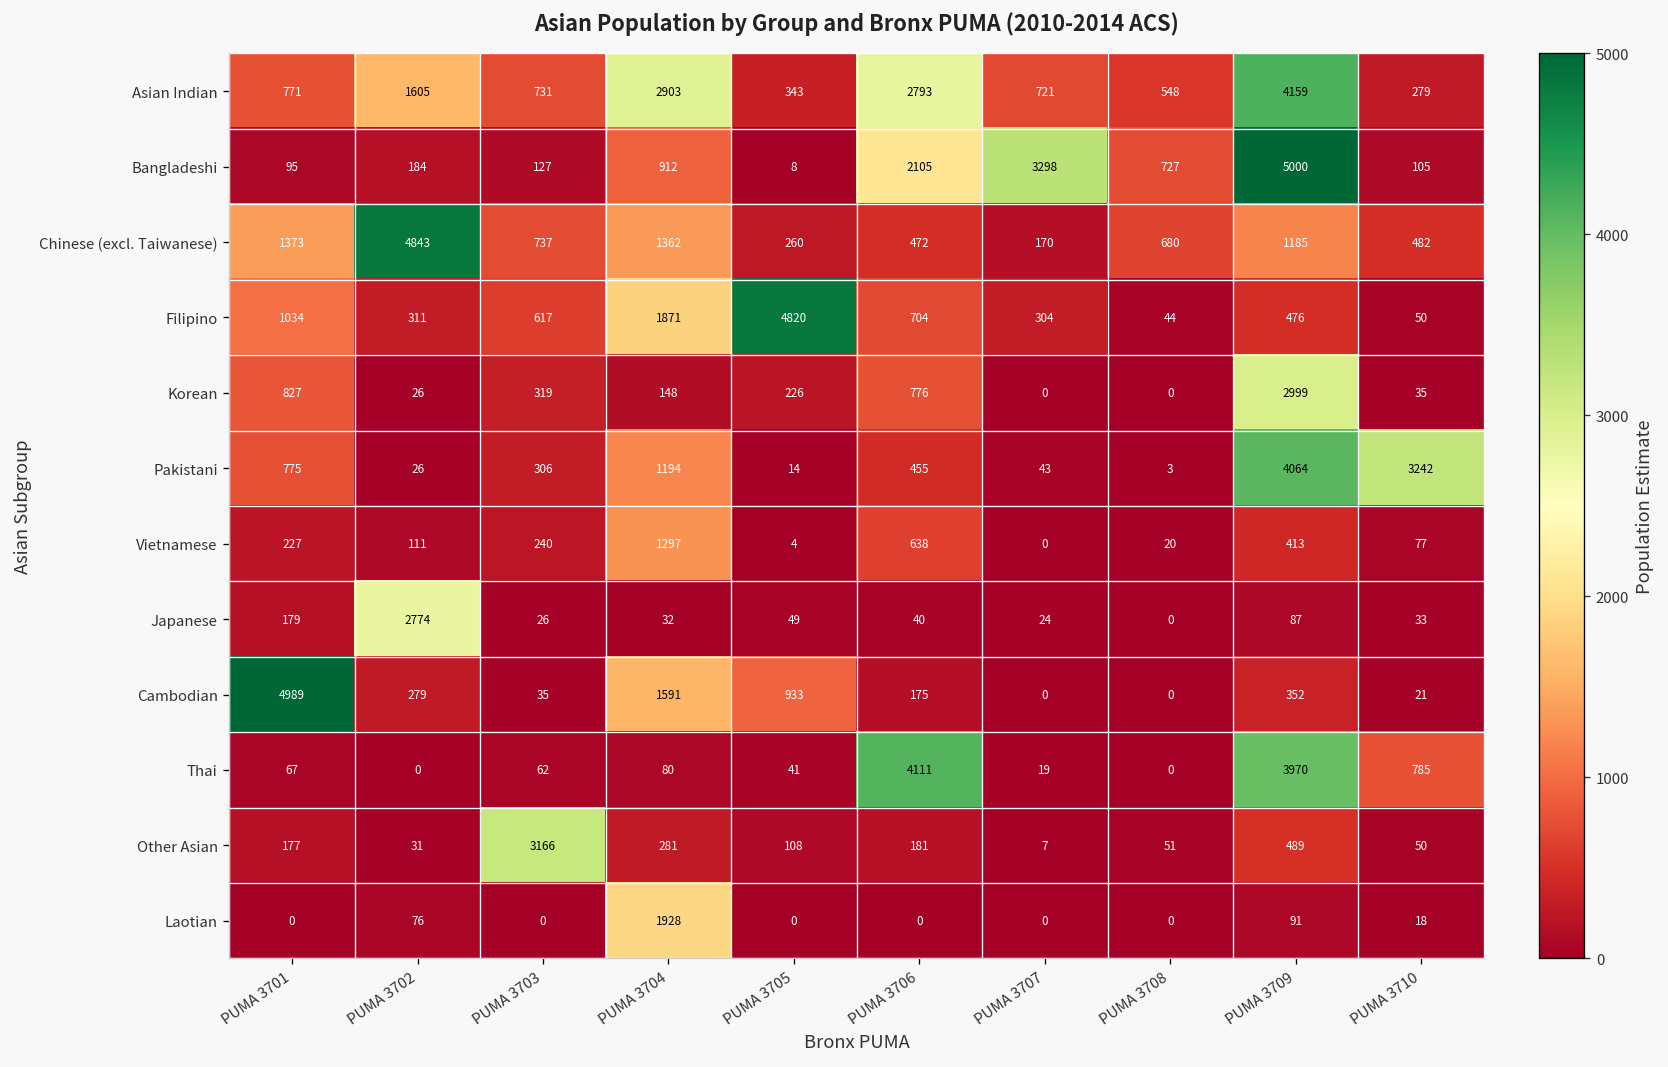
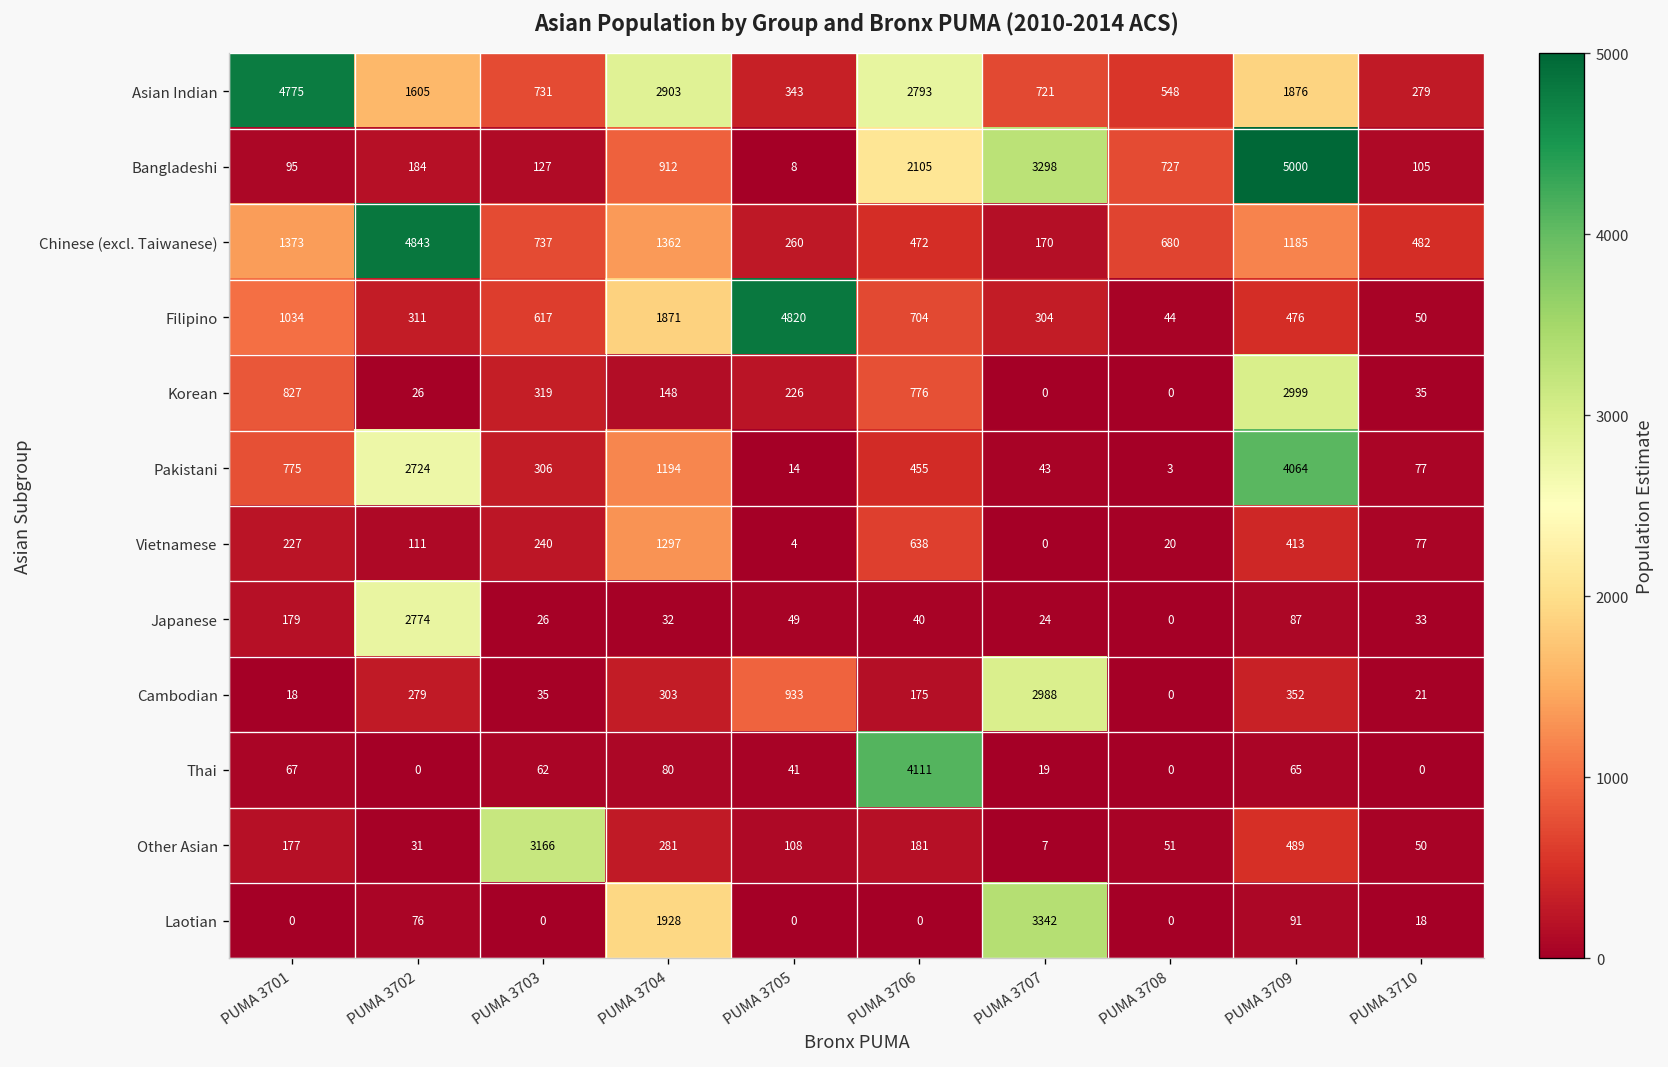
Asian Indian, PUMA 3701: 771 -> 4775
Asian Indian, PUMA 3709: 4159 -> 1876
Pakistani, PUMA 3702: 26 -> 2724
Pakistani, PUMA 3710: 3242 -> 77
Cambodian, PUMA 3701: 4989 -> 18
Cambodian, PUMA 3704: 1591 -> 303
Cambodian, PUMA 3707: 0 -> 2988
Thai, PUMA 3709: 3970 -> 65
Thai, PUMA 3710: 785 -> 0
Laotian, PUMA 3707: 0 -> 3342
